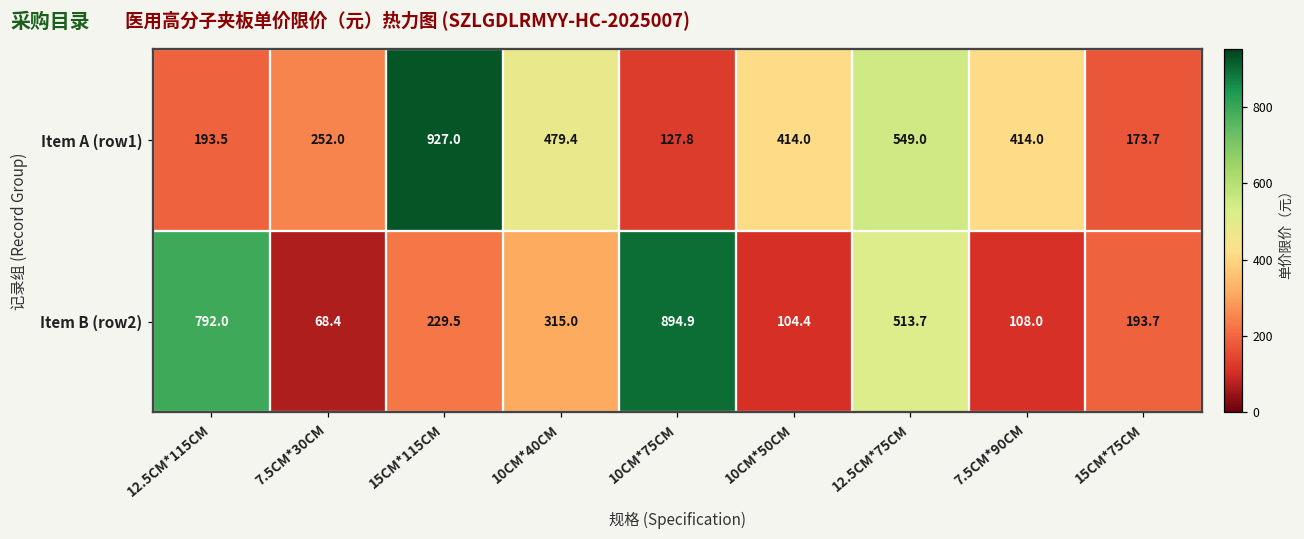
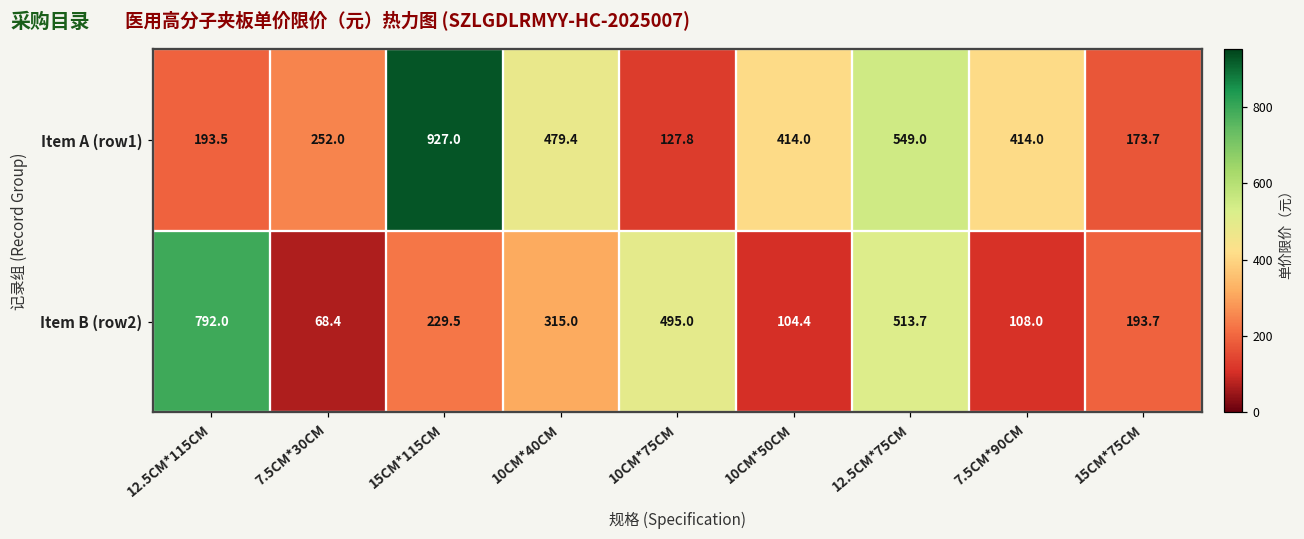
Item B (row2), 10CM*75CM: 894.9 -> 495.0
